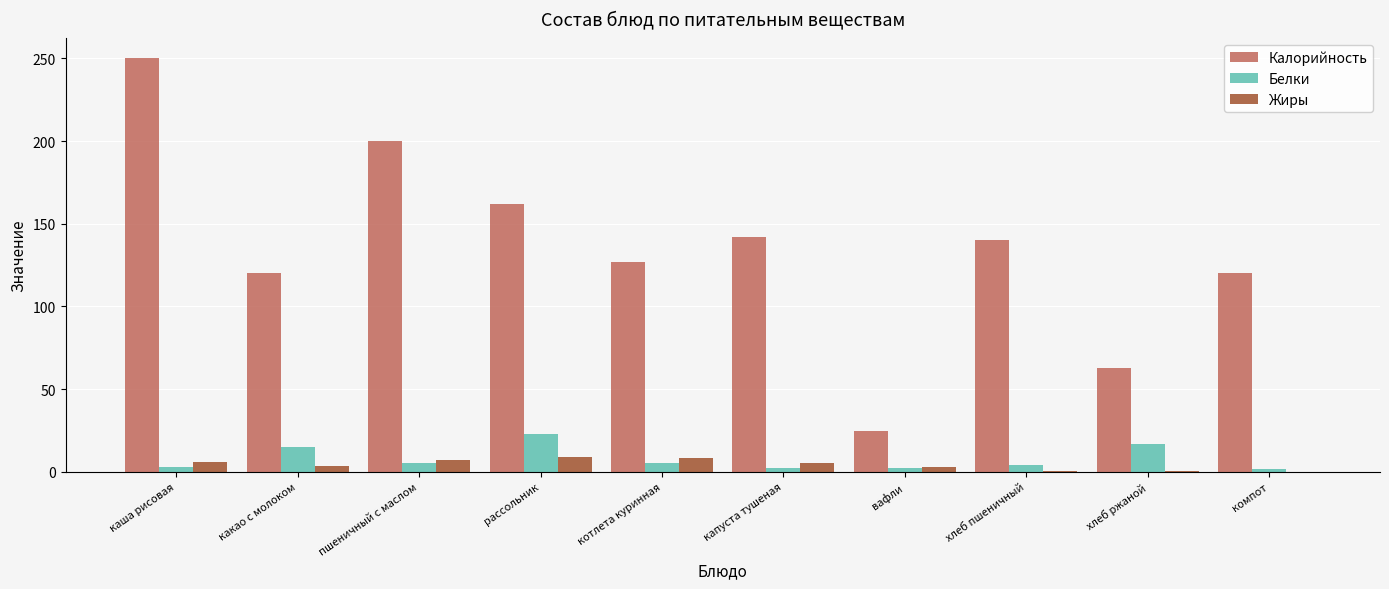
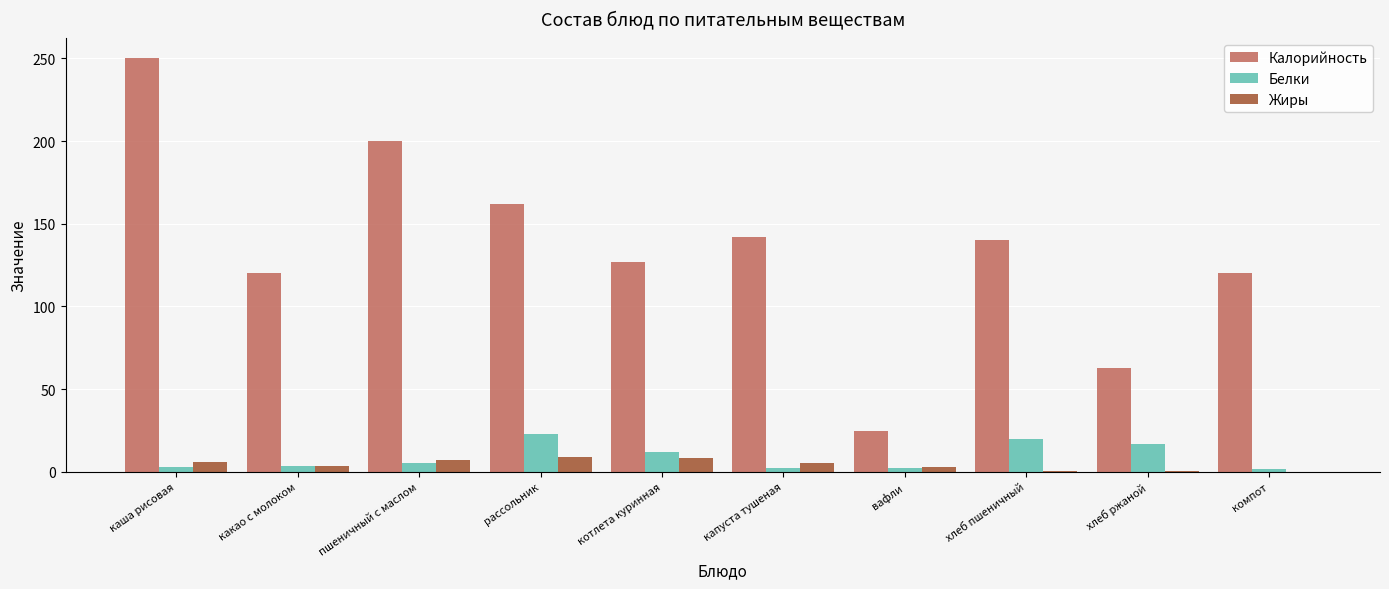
Белки, какао с молоком: 15 -> 3
Белки, котлета куринная: 5 -> 12
Белки, хлеб пшеничный: 4 -> 20
